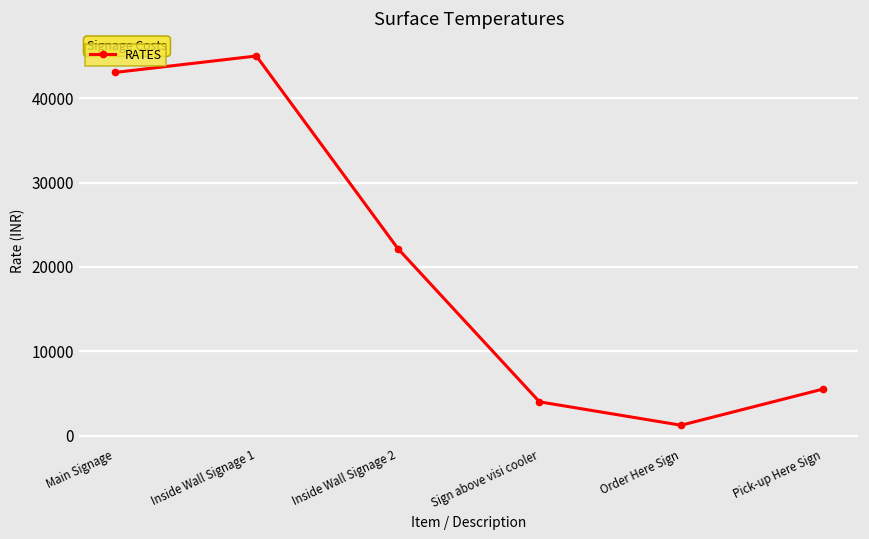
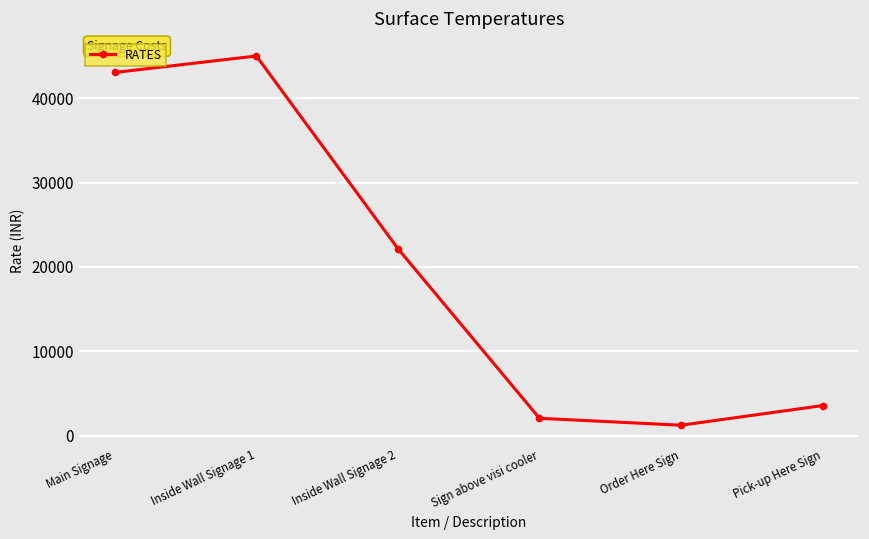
Sign above visi cooler: 4000 -> 2000
Pick-up Here Sign: 6000 -> 4000
